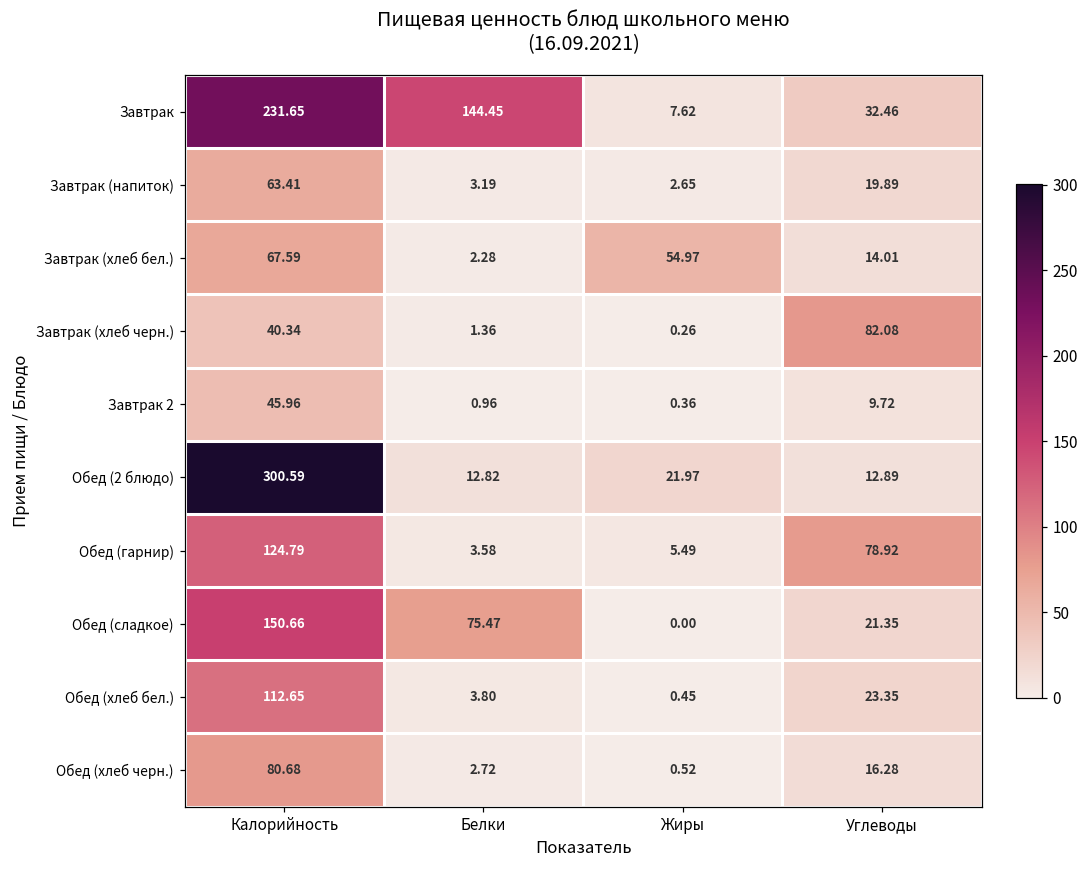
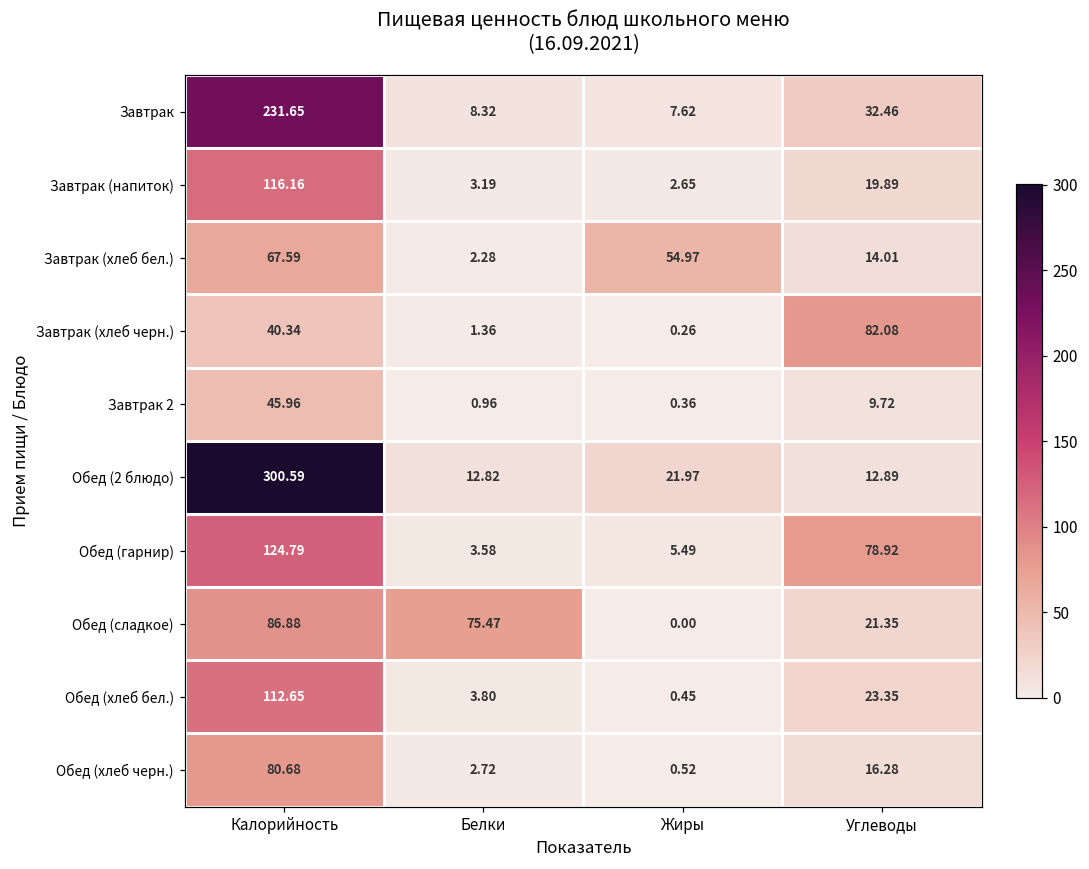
Завтрак, Белки: 144.45 -> 8.32
Завтрак (напиток), Калорийность: 63.41 -> 116.16
Обед (сладкое), Калорийность: 150.66 -> 86.88
